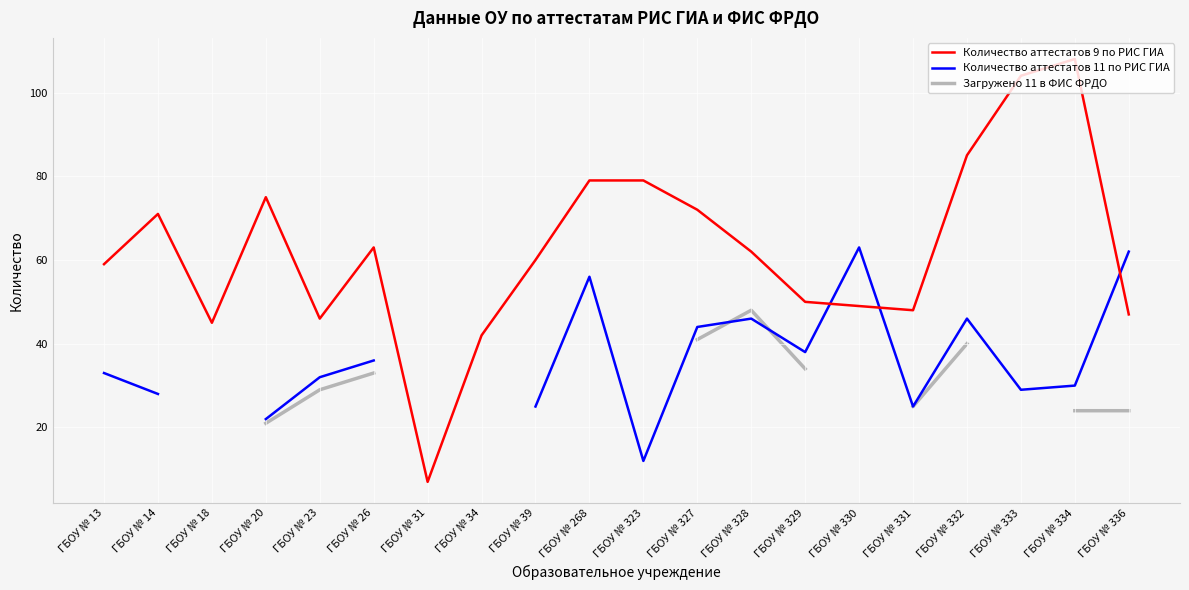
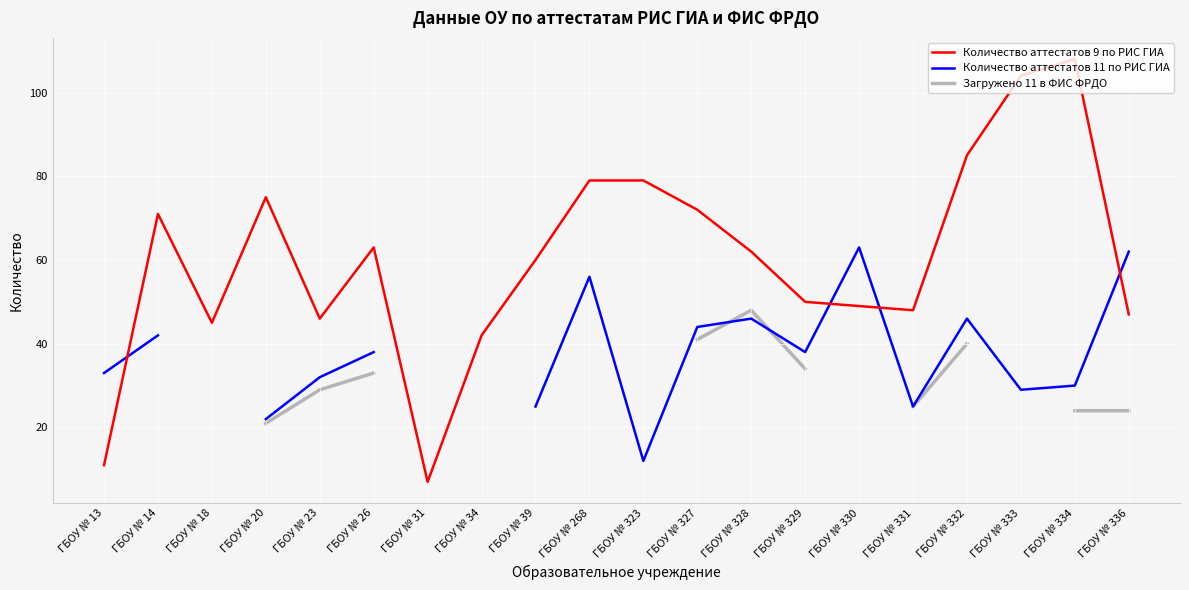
Количество аттестатов 9 по РИС ГИА, ГБОУ № 13: 59 -> 11
Количество аттестатов 11 по РИС ГИА, ГБОУ № 14: 28 -> 42
Количество аттестатов 11 по РИС ГИА, ГБОУ № 26: 36 -> 38
